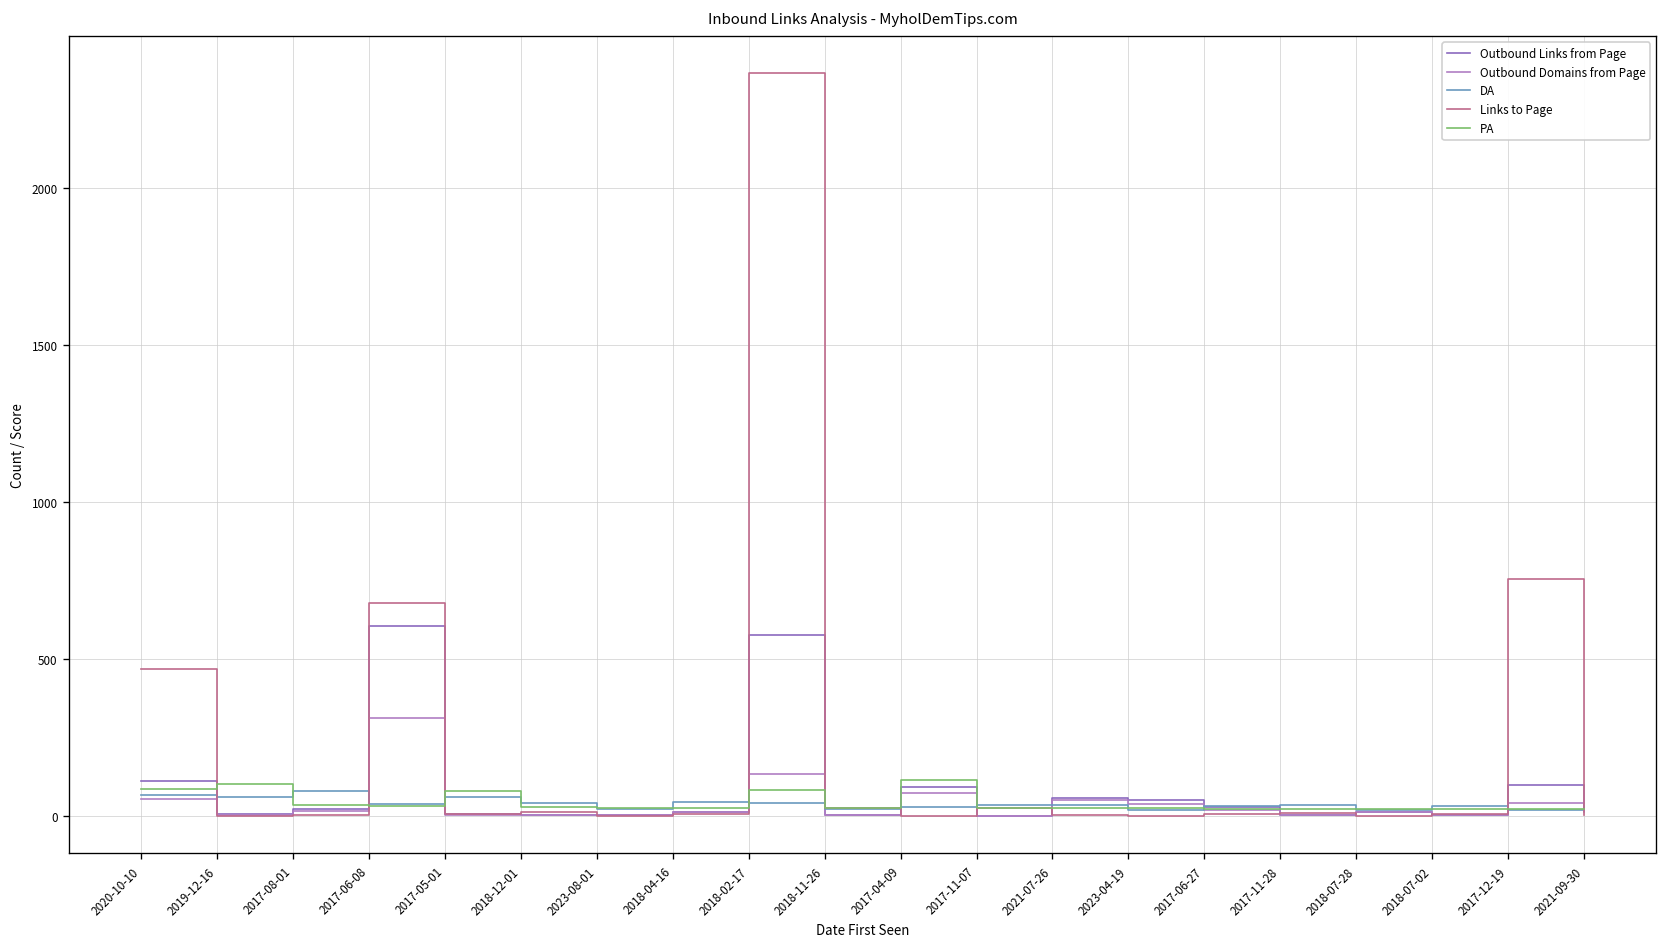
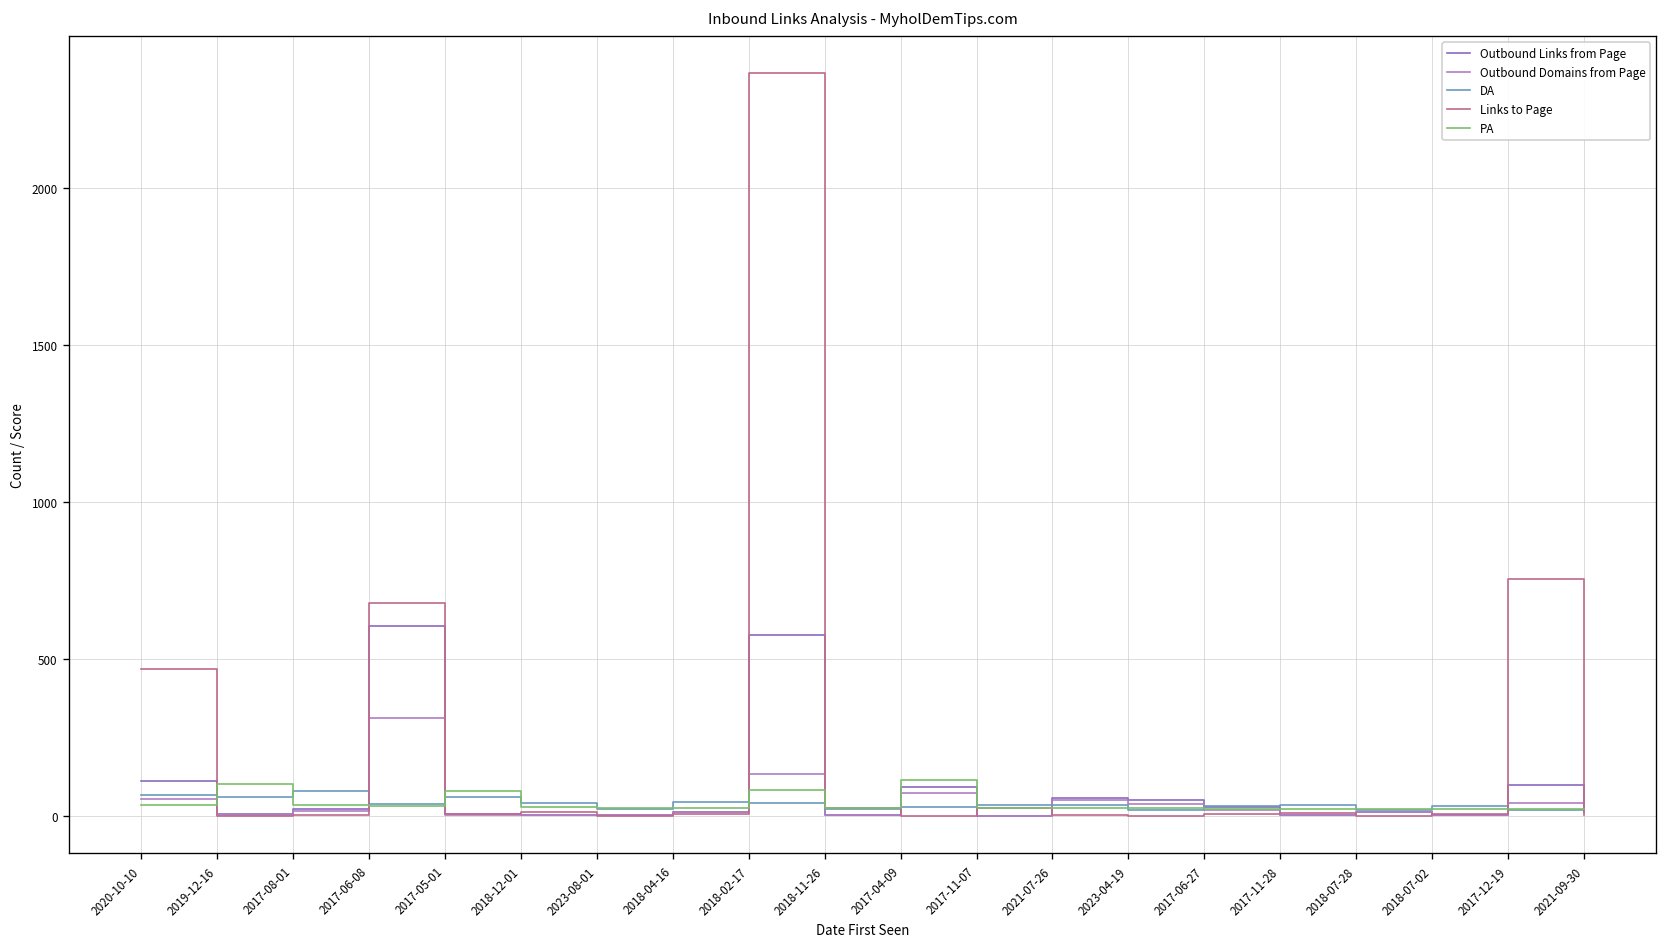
PA, 2020-10-10: 90 -> 40
